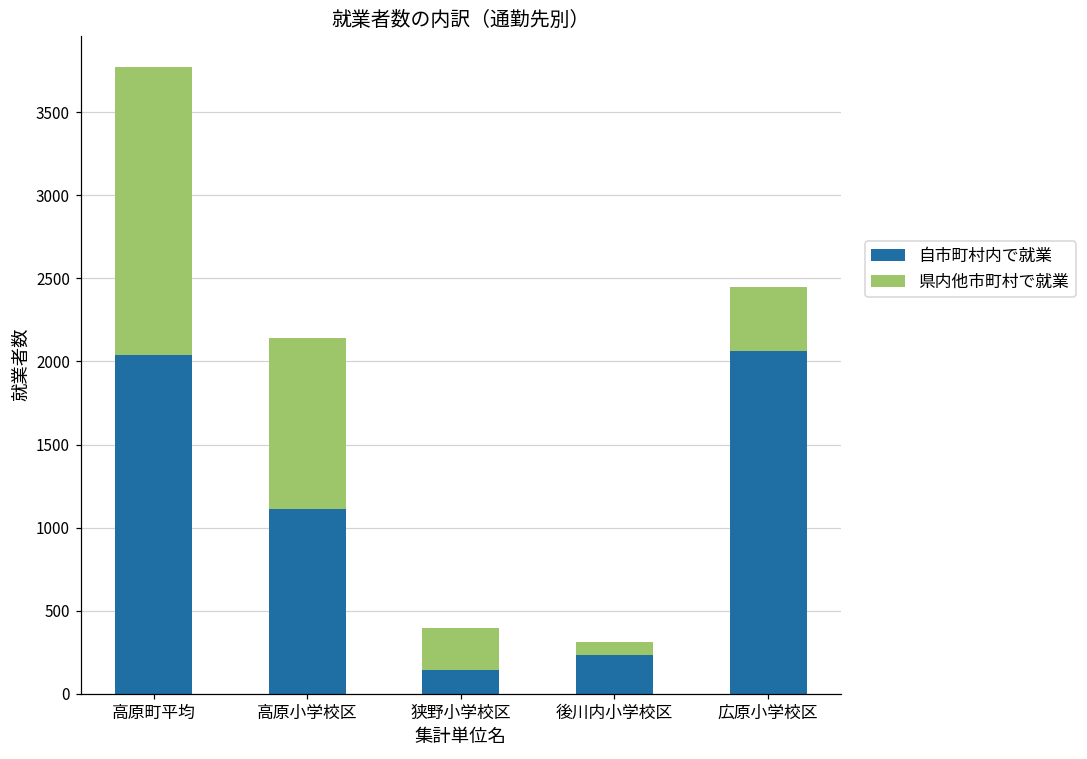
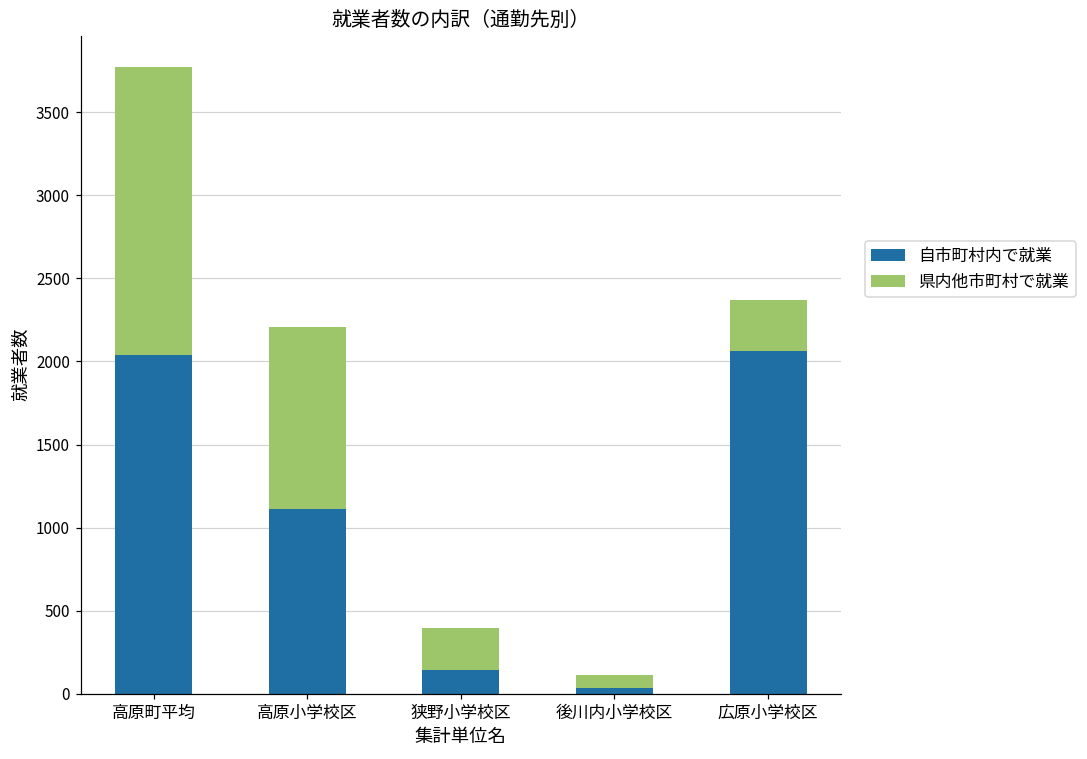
県内他市町村で就業, 高原小学校区: 1030 -> 1090
自市町村内で就業, 後川内小学校区: 240 -> 40
県内他市町村で就業, 広原小学校区: 380 -> 300
